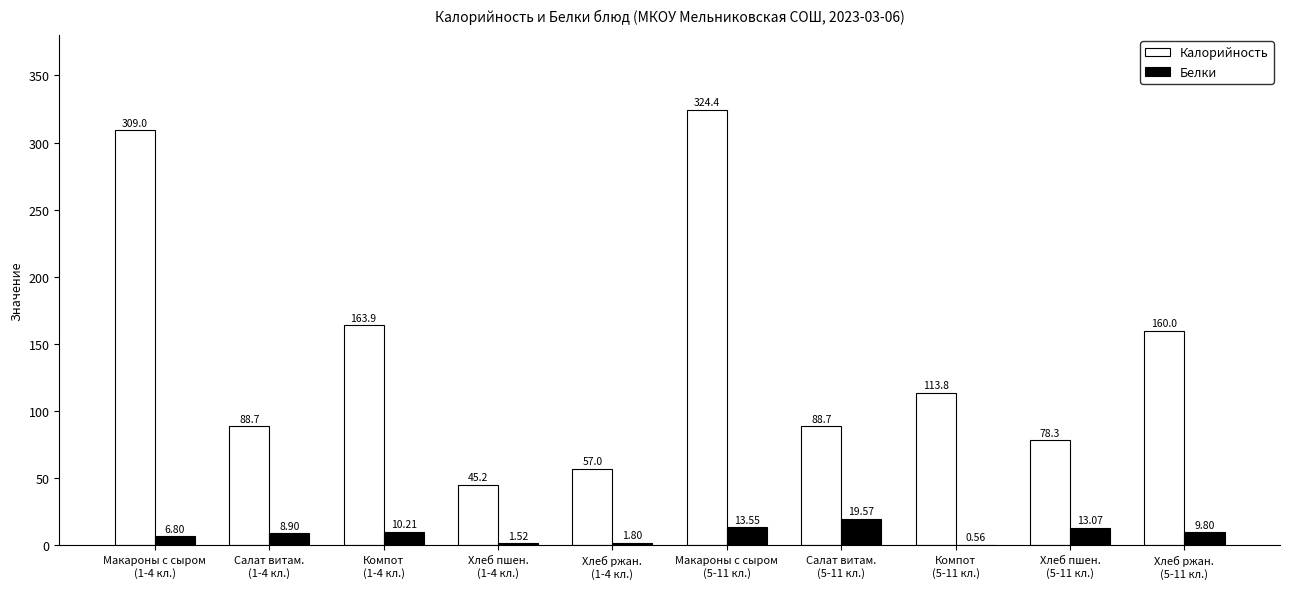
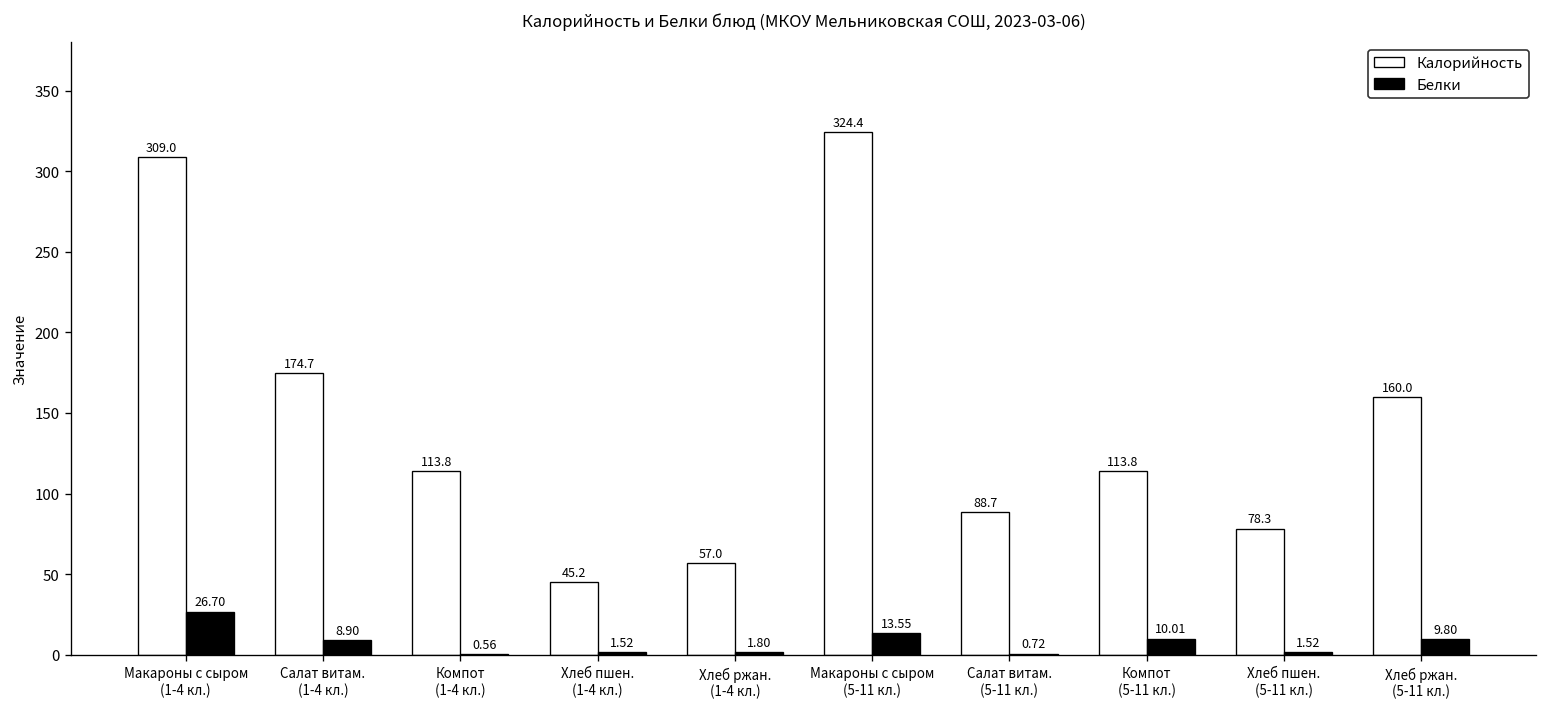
Белки, Макароны с сыром (1-4 кл.): 6.80 -> 26.70
Калорийность, Салат витам. (1-4 кл.): 88.7 -> 174.7
Калорийность, Компот (1-4 кл.): 163.9 -> 113.8
Белки, Компот (1-4 кл.): 10.21 -> 0.56
Белки, Салат витам. (5-11 кл.): 19.57 -> 0.72
Белки, Компот (5-11 кл.): 0.56 -> 10.01
Белки, Хлеб пшен. (5-11 кл.): 13.07 -> 1.52
